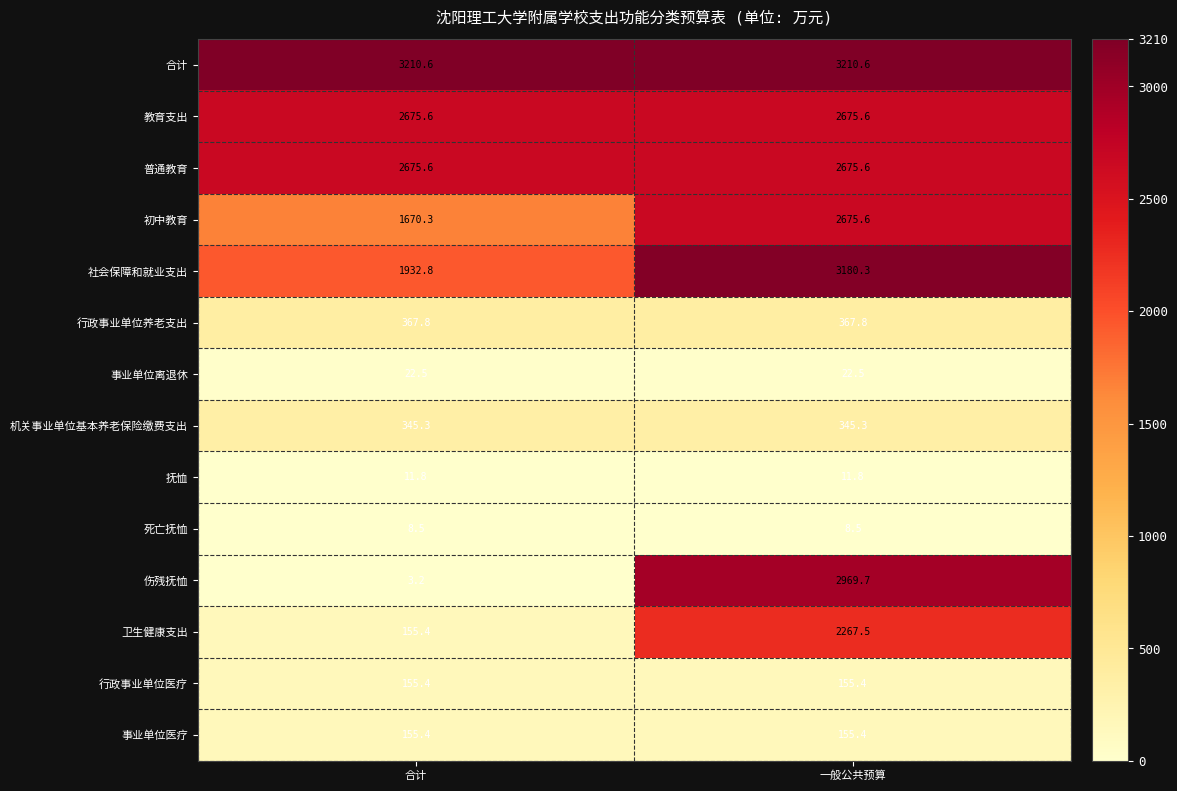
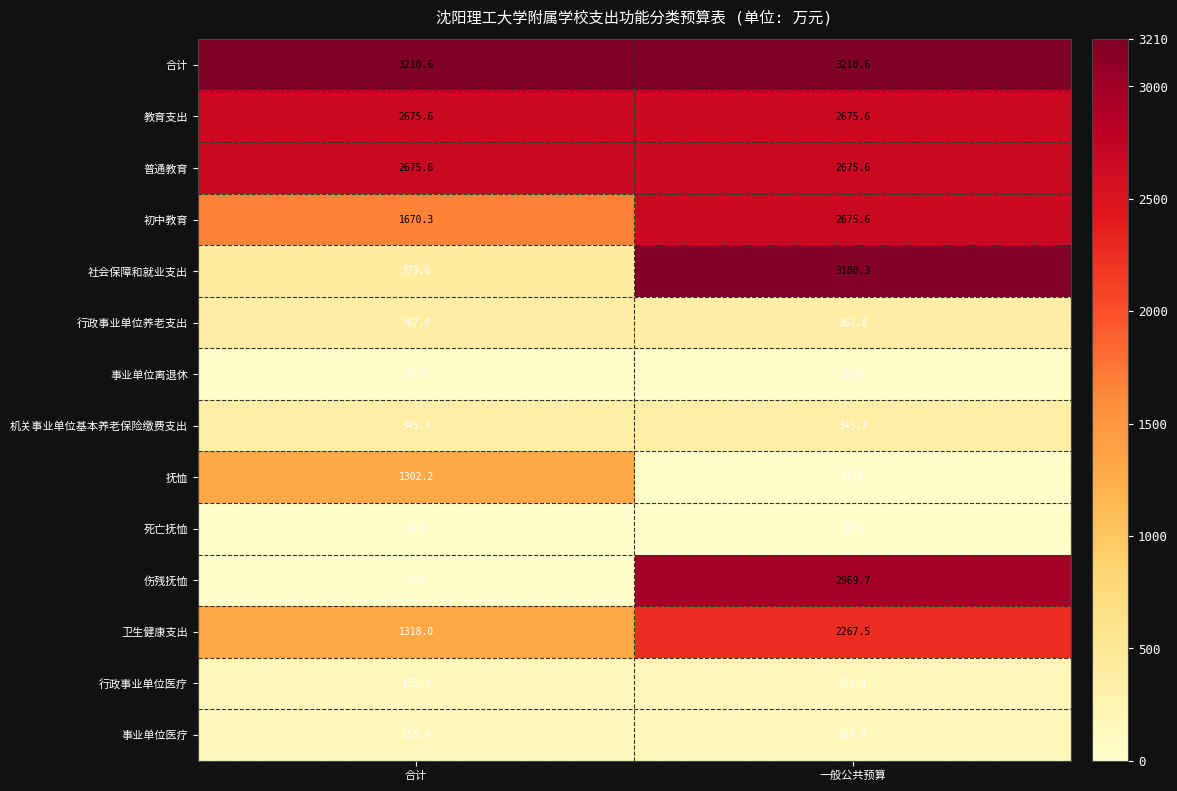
社会保障和就业支出, 合计: 1932.8 -> 379.6
抚恤, 合计: 11.8 -> 1302.2
卫生健康支出, 合计: 155.4 -> 1318.0
